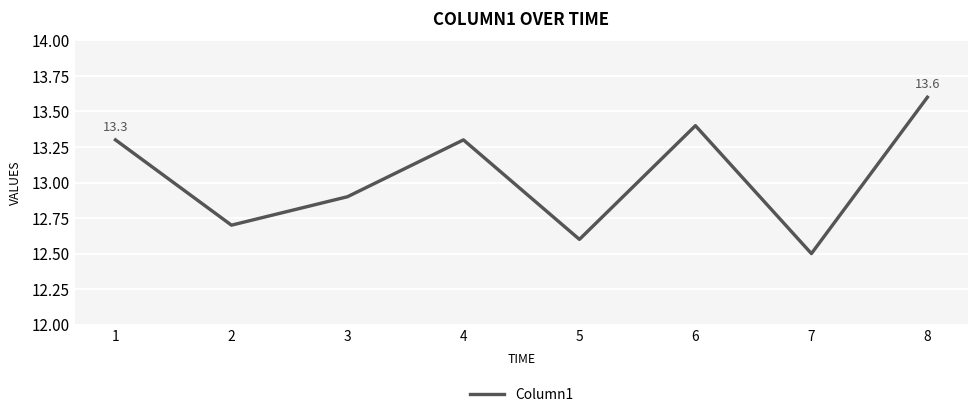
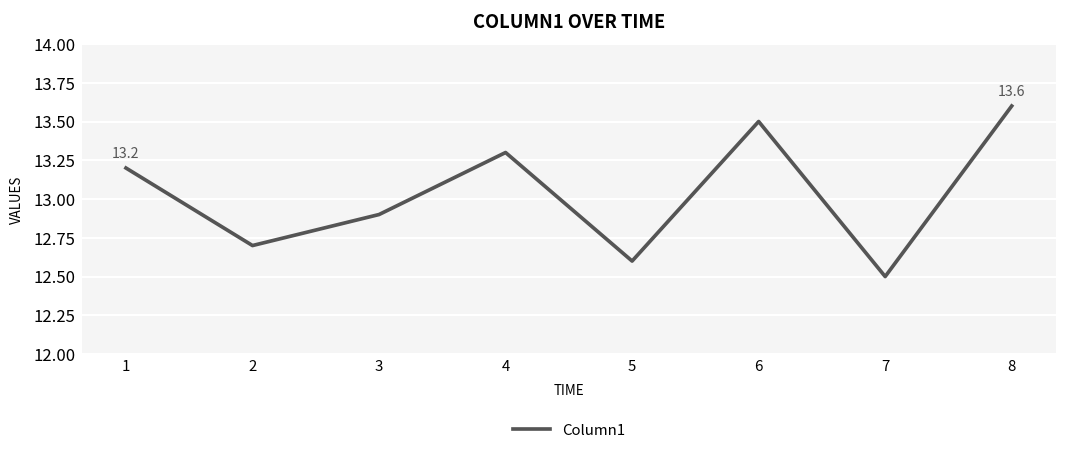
1: 13.3 -> 13.2
6: 13.4 -> 13.5
